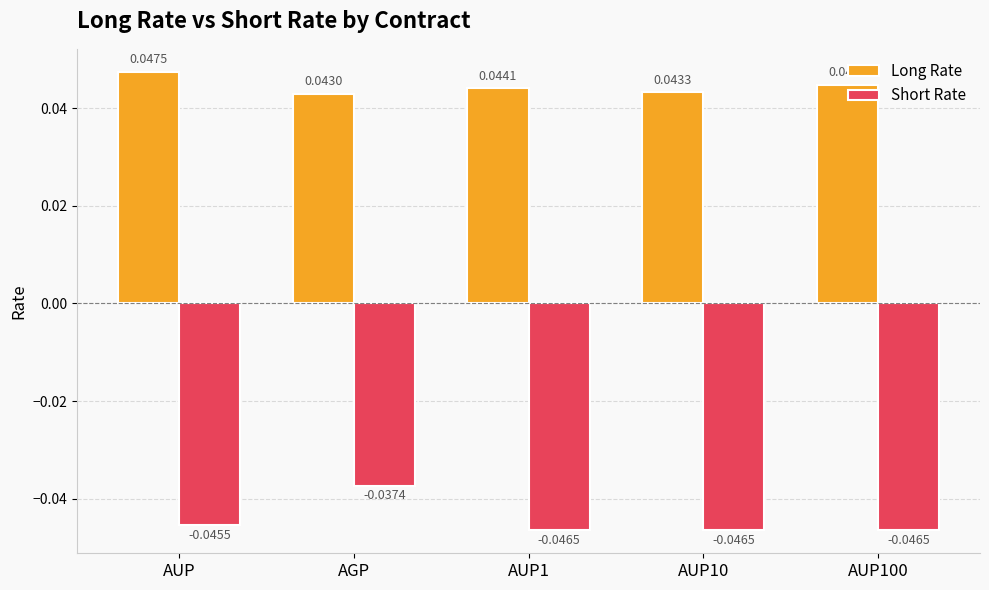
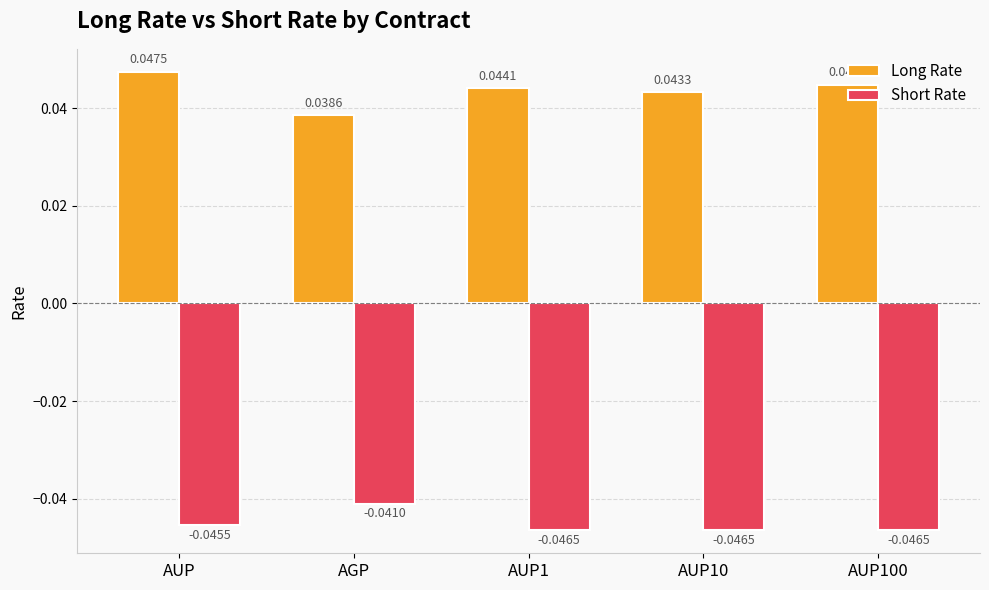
Long Rate, AGP: 0.0430 -> 0.0386
Short Rate, AGP: -0.0374 -> -0.0410
